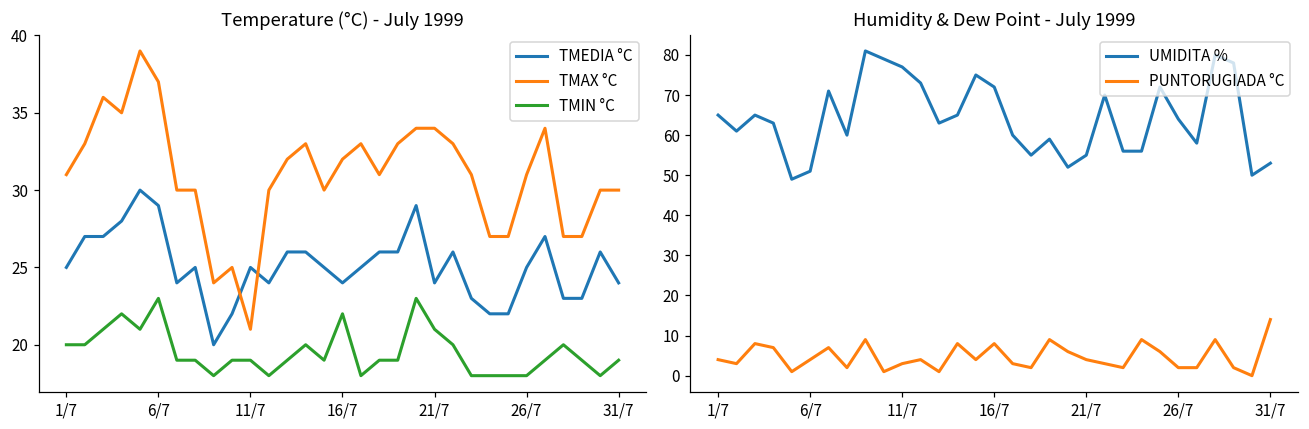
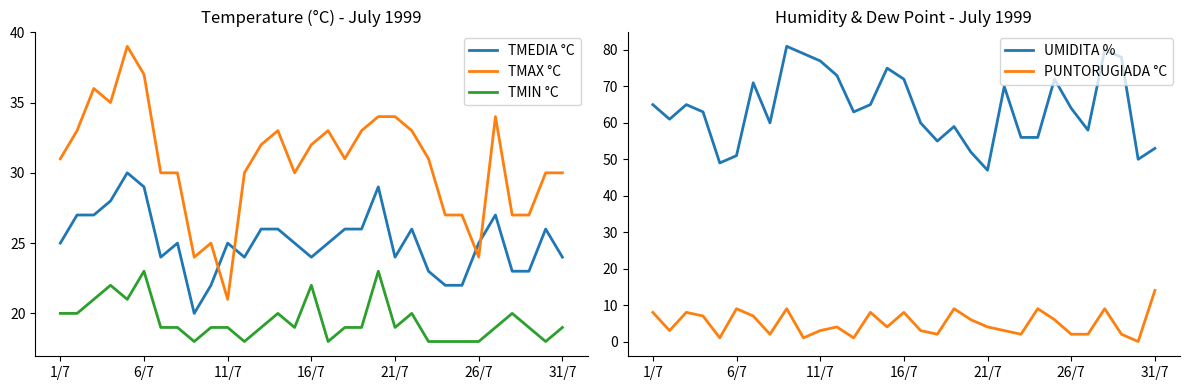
Temperature (°C) - July 1999, TMIN °C, 21/7: 21 -> 19
Temperature (°C) - July 1999, TMAX °C, 26/7: 31 -> 24
Humidity & Dew Point - July 1999, PUNTORUGIADA °C, 1/7: 4 -> 8
Humidity & Dew Point - July 1999, PUNTORUGIADA °C, 6/7: 4 -> 9
Humidity & Dew Point - July 1999, UMIDITA %, 21/7: 55 -> 47
